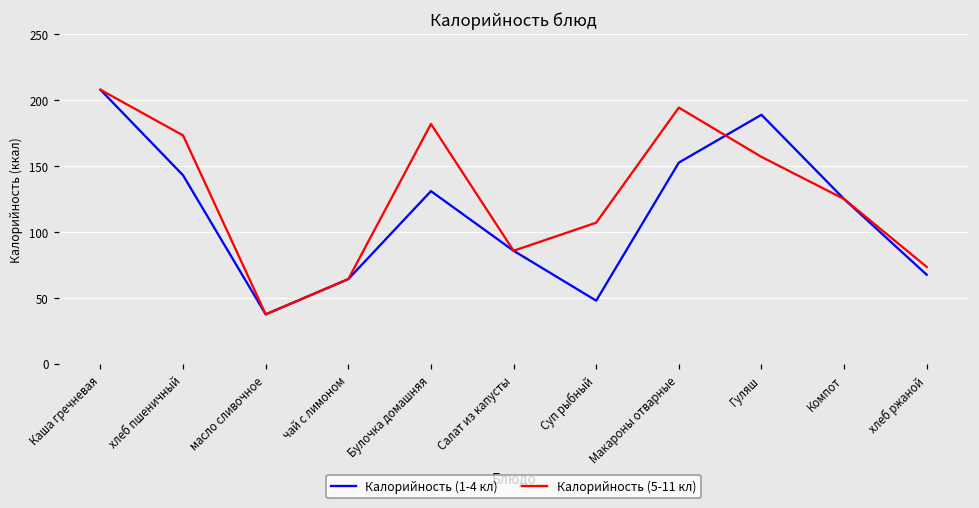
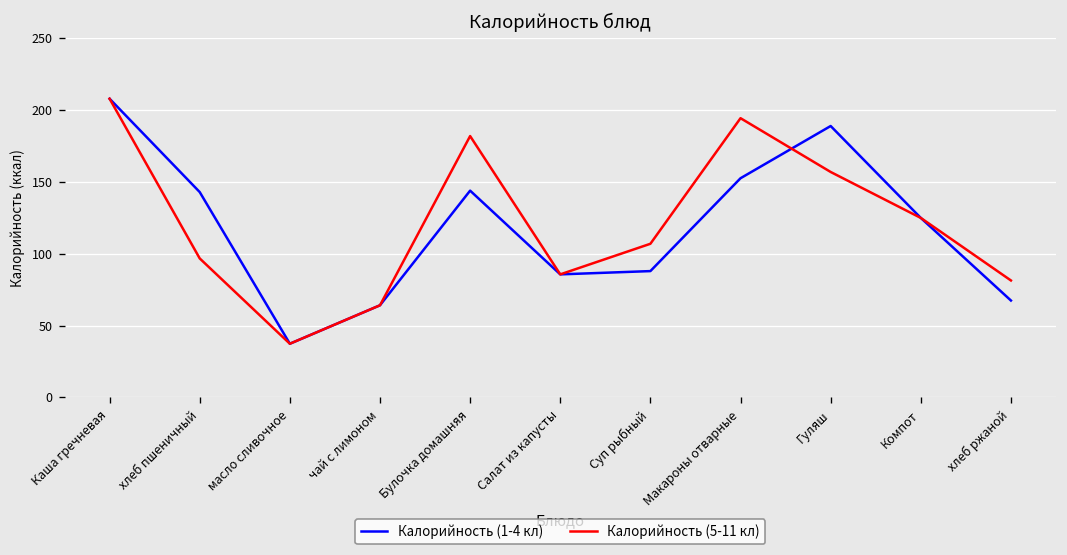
Калорийность (5-11 кл), хлеб пшеничный: 173 -> 97
Калорийность (1-4 кл), Булочка домашняя: 131 -> 144
Калорийность (1-4 кл), Суп рыбный: 48 -> 88
Калорийность (5-11 кл), хлеб ржаной: 73 -> 81
